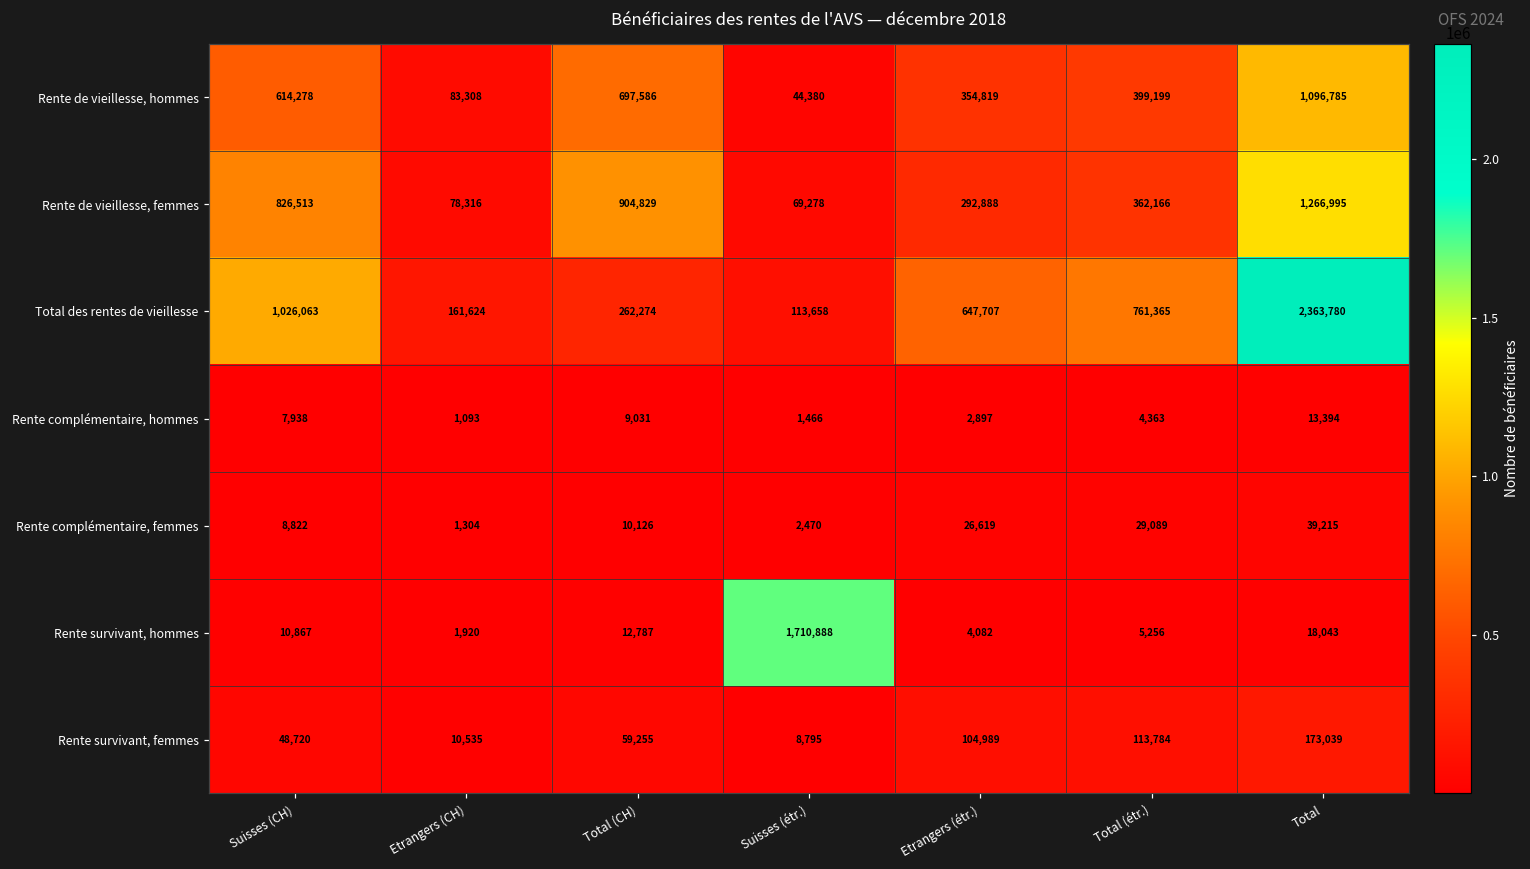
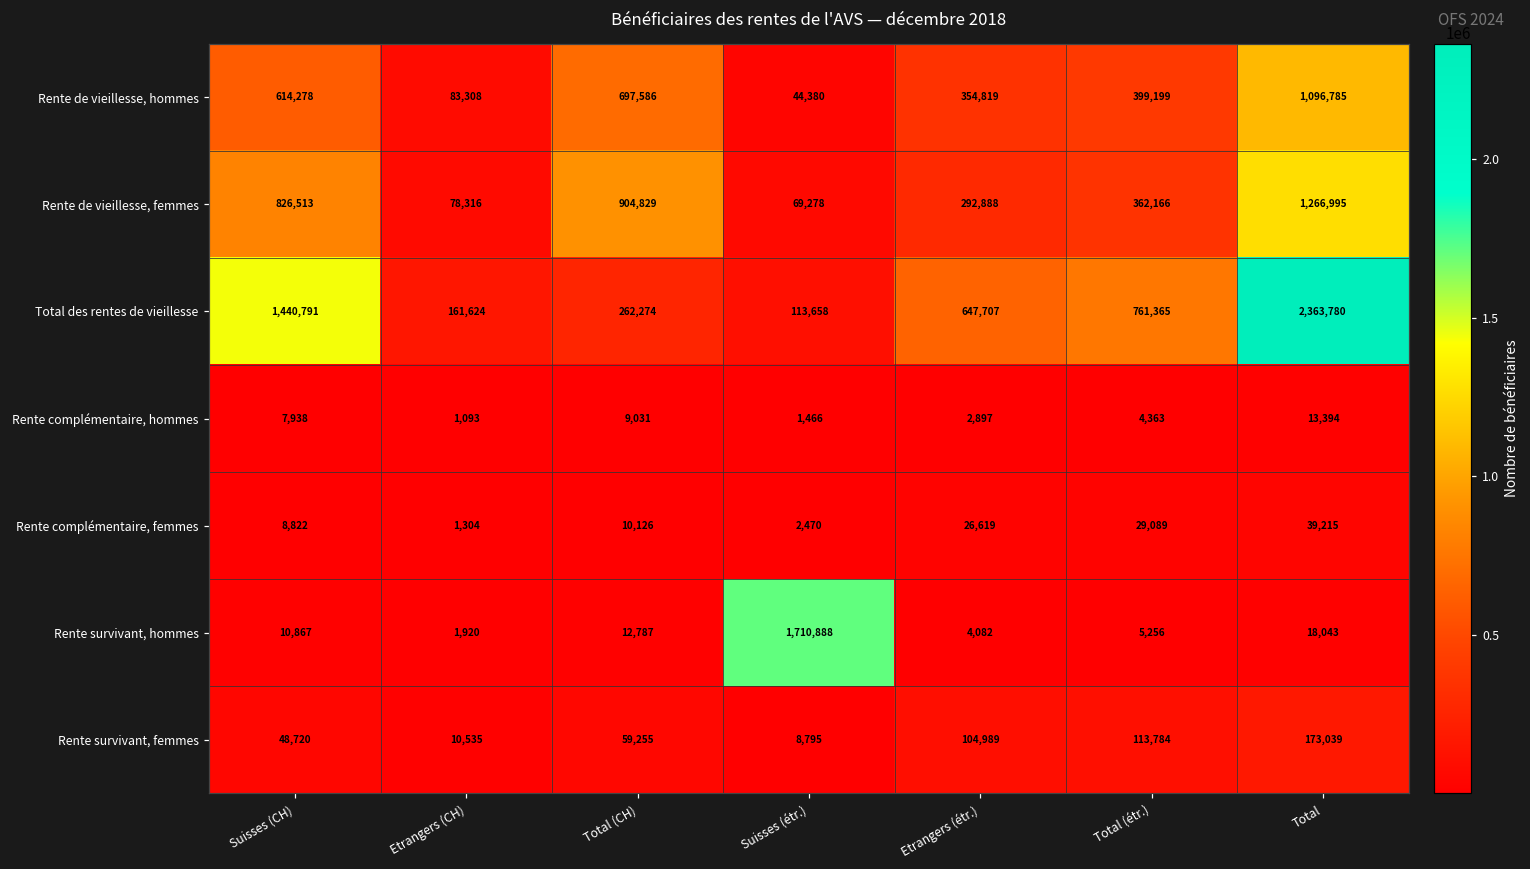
Total des rentes de vieillesse, Suisses (CH): 1,026,063 -> 1,440,791
